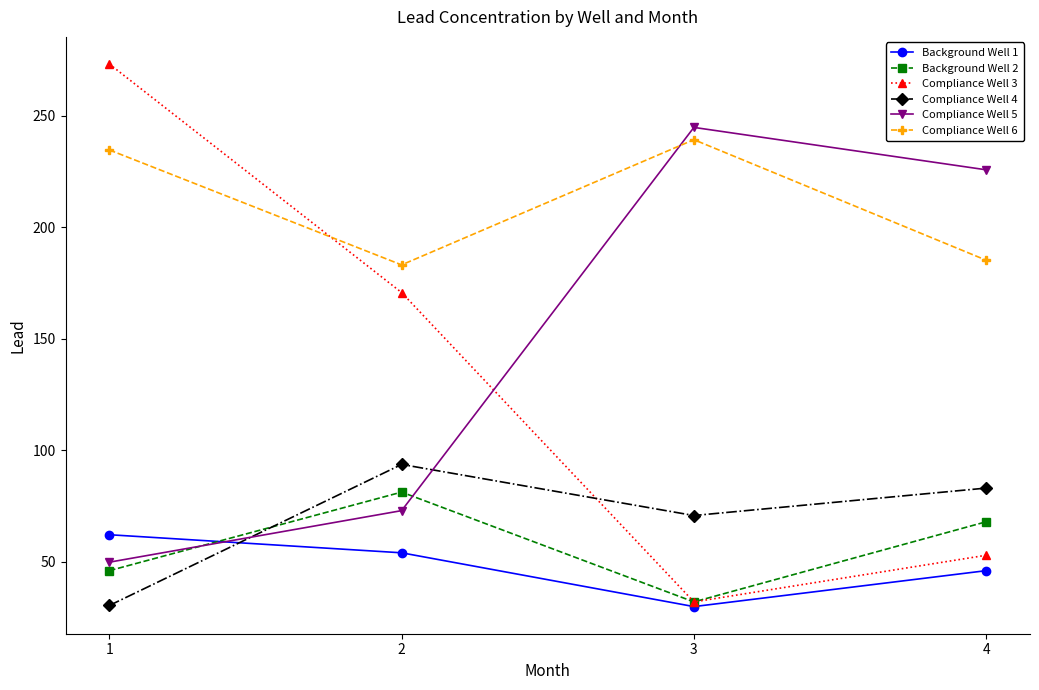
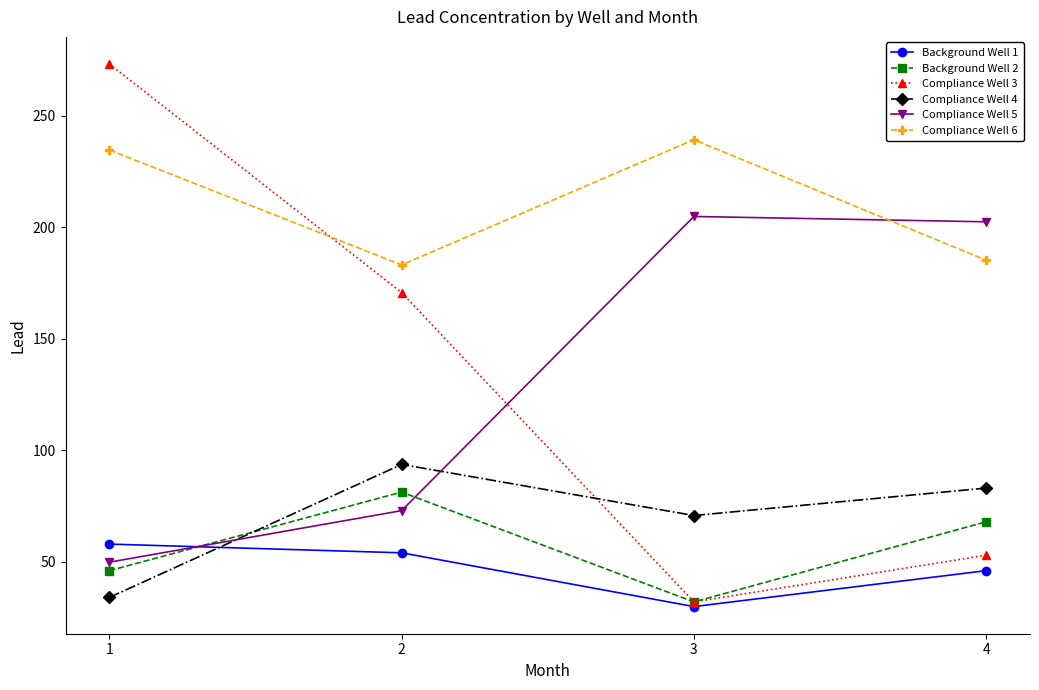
Background Well 1, 1: 62 -> 58
Compliance Well 4, 1: 31 -> 34
Compliance Well 5, 3: 245 -> 205
Compliance Well 5, 4: 226 -> 202
